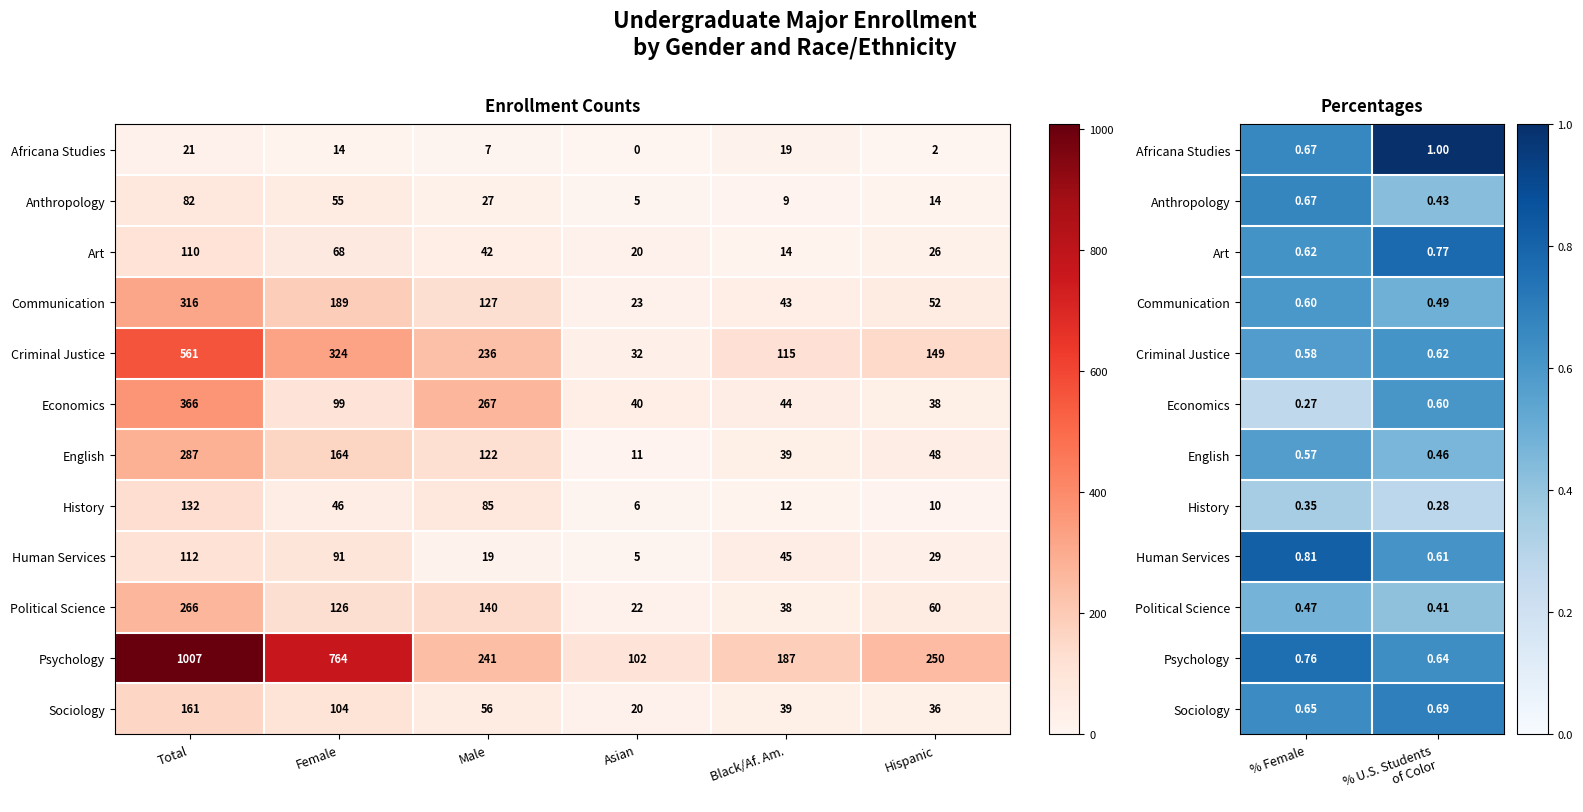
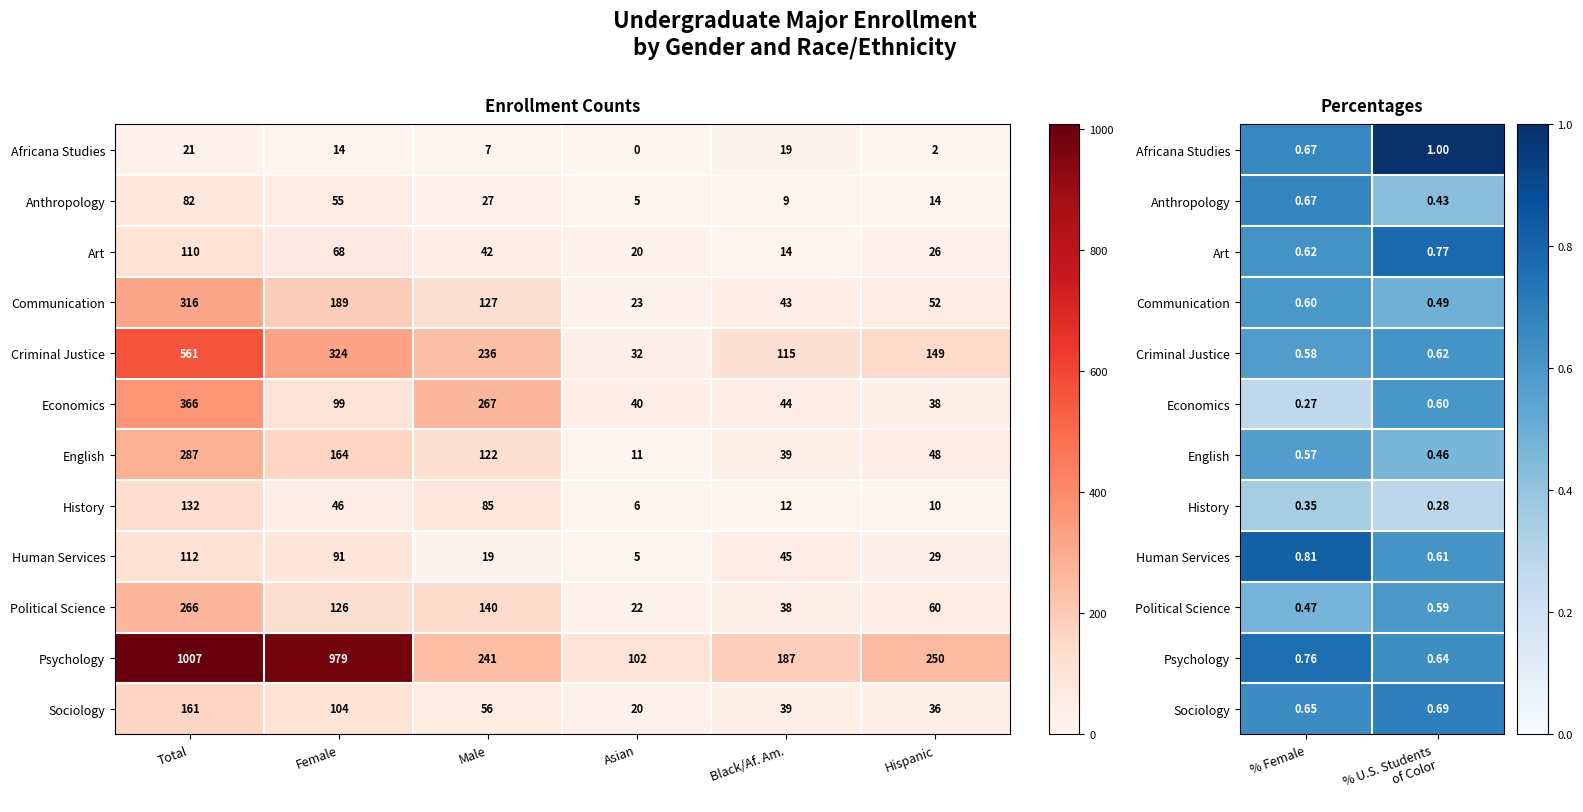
Enrollment Counts, Psychology, Female: 764 -> 979
Percentages, Political Science, % U.S. Students of Color: 0.41 -> 0.59
